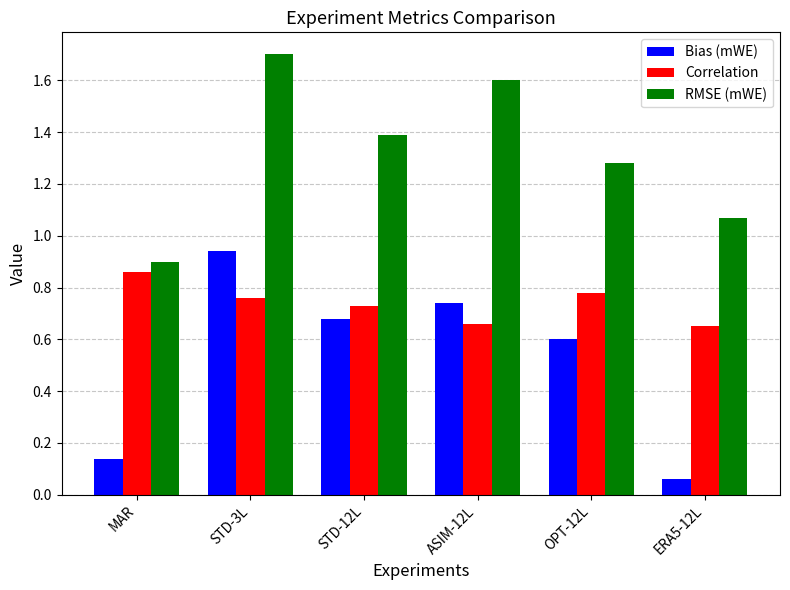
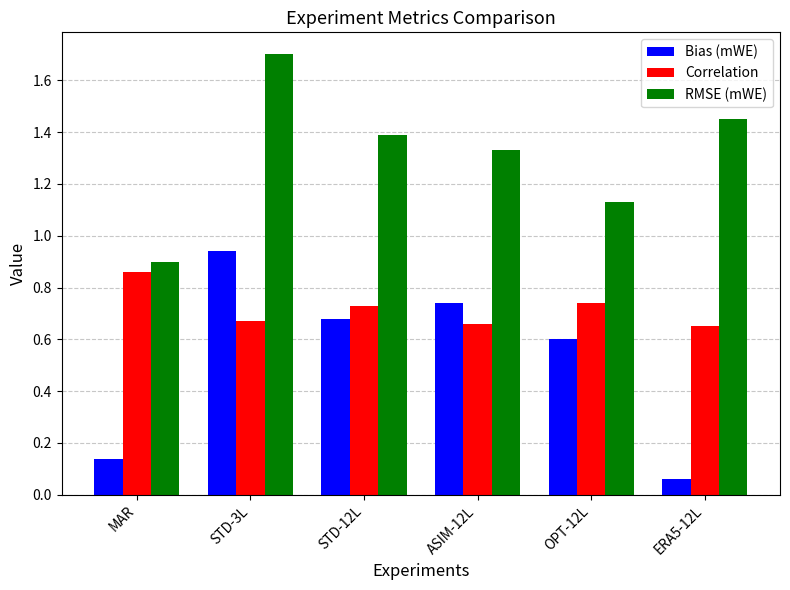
Correlation, STD-3L: 0.76 -> 0.67
RMSE (mWE), ASIM-12L: 1.60 -> 1.33
Correlation, OPT-12L: 0.78 -> 0.74
RMSE (mWE), OPT-12L: 1.28 -> 1.13
RMSE (mWE), ERA5-12L: 1.07 -> 1.45
